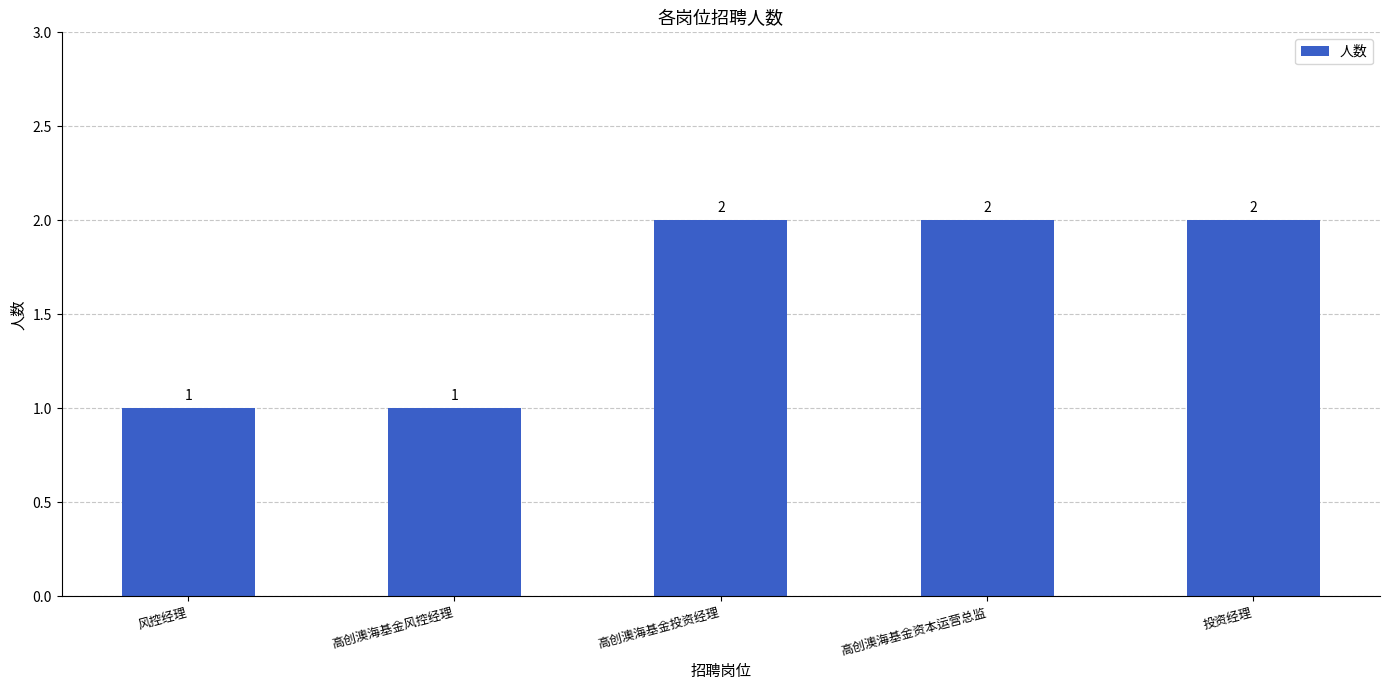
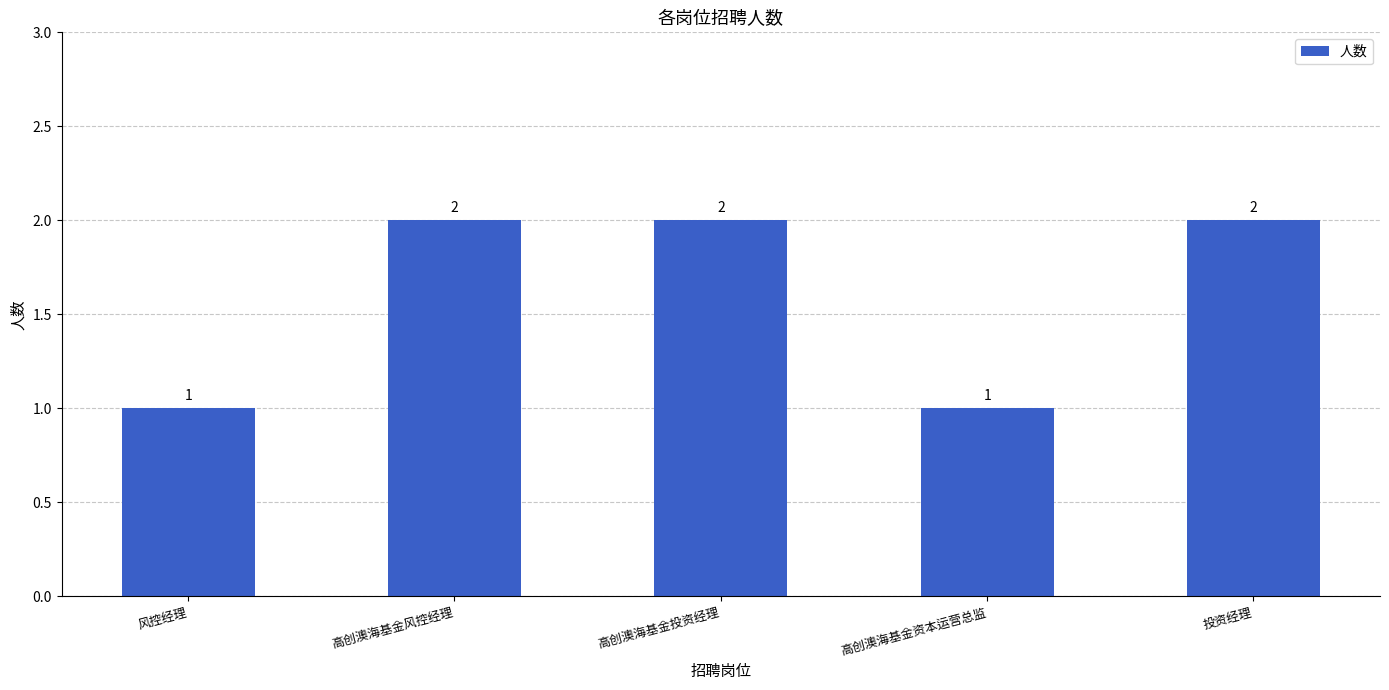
高创澳海基金风控经理: 1 -> 2
高创澳海基金资本运营总监: 2 -> 1
